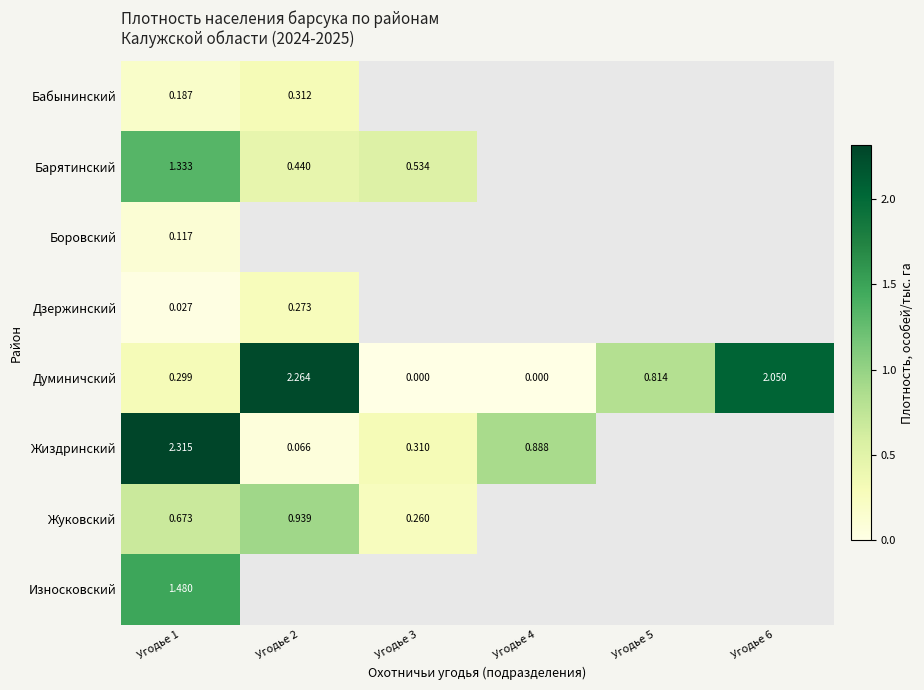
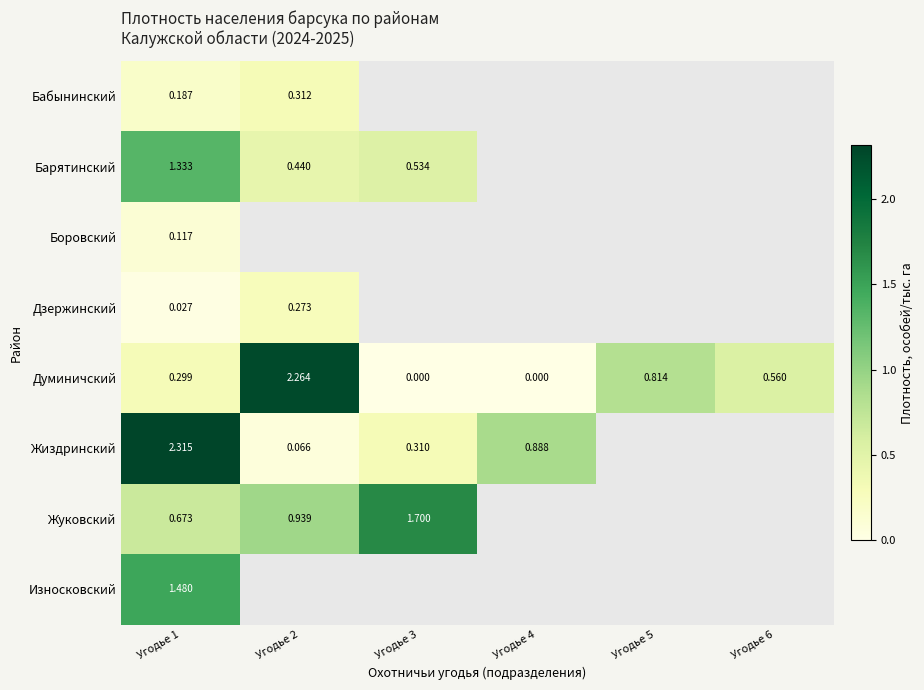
Думиничский, Угодье 6: 2.050 -> 0.560
Жуковский, Угодье 3: 0.260 -> 1.700
